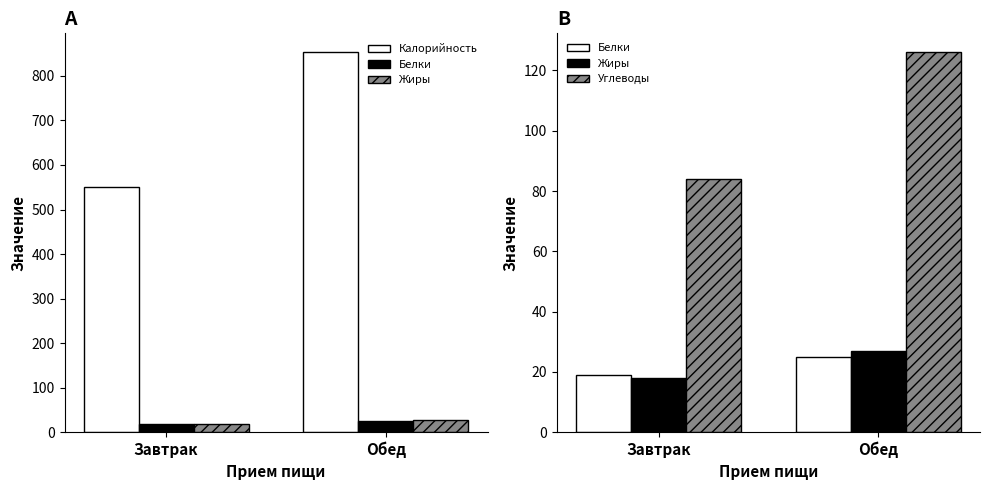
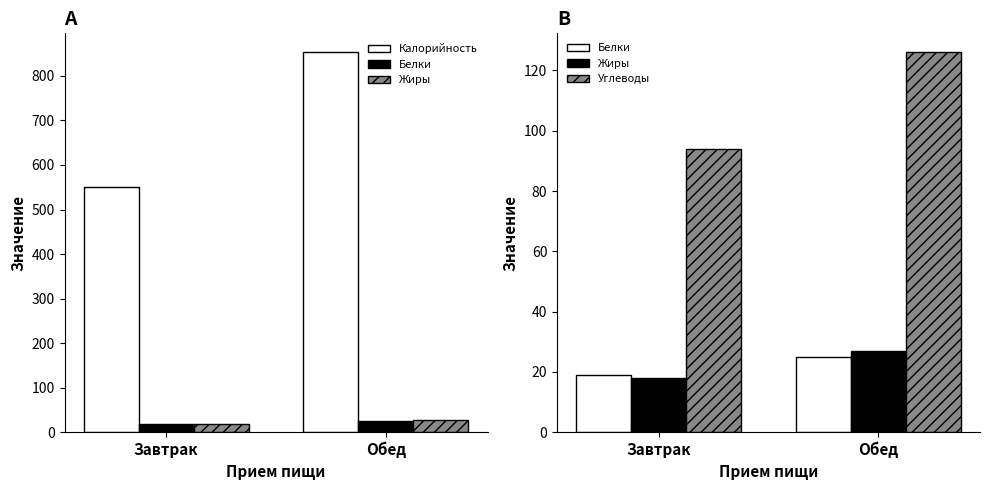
B, Углеводы, Завтрак: 84 -> 94
